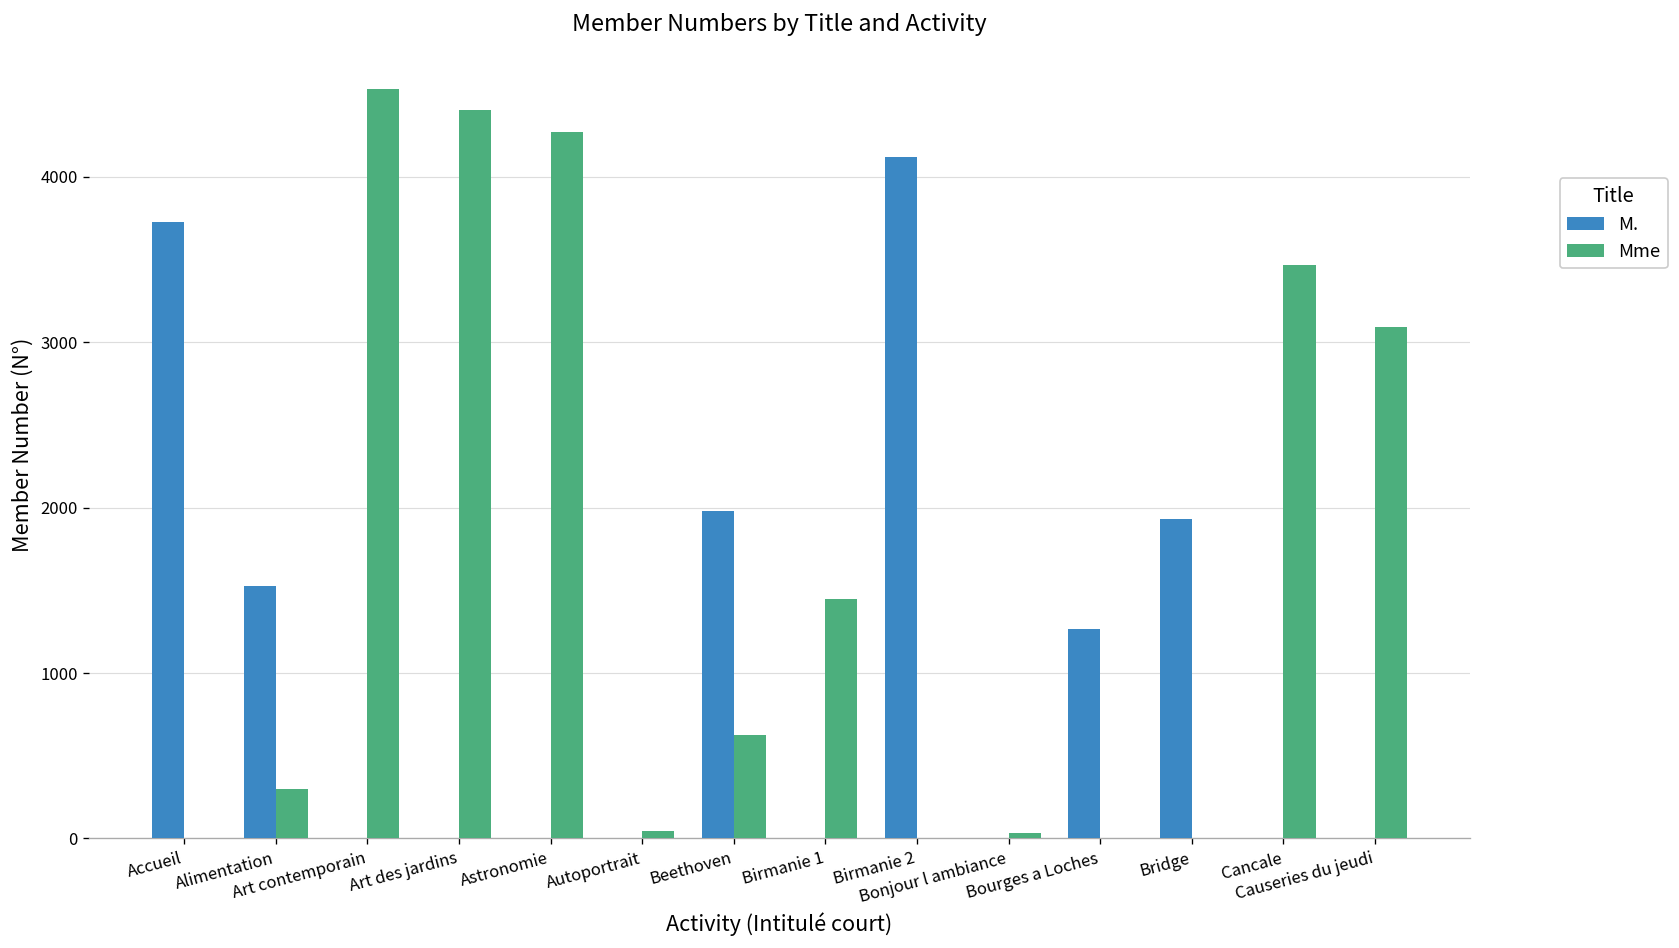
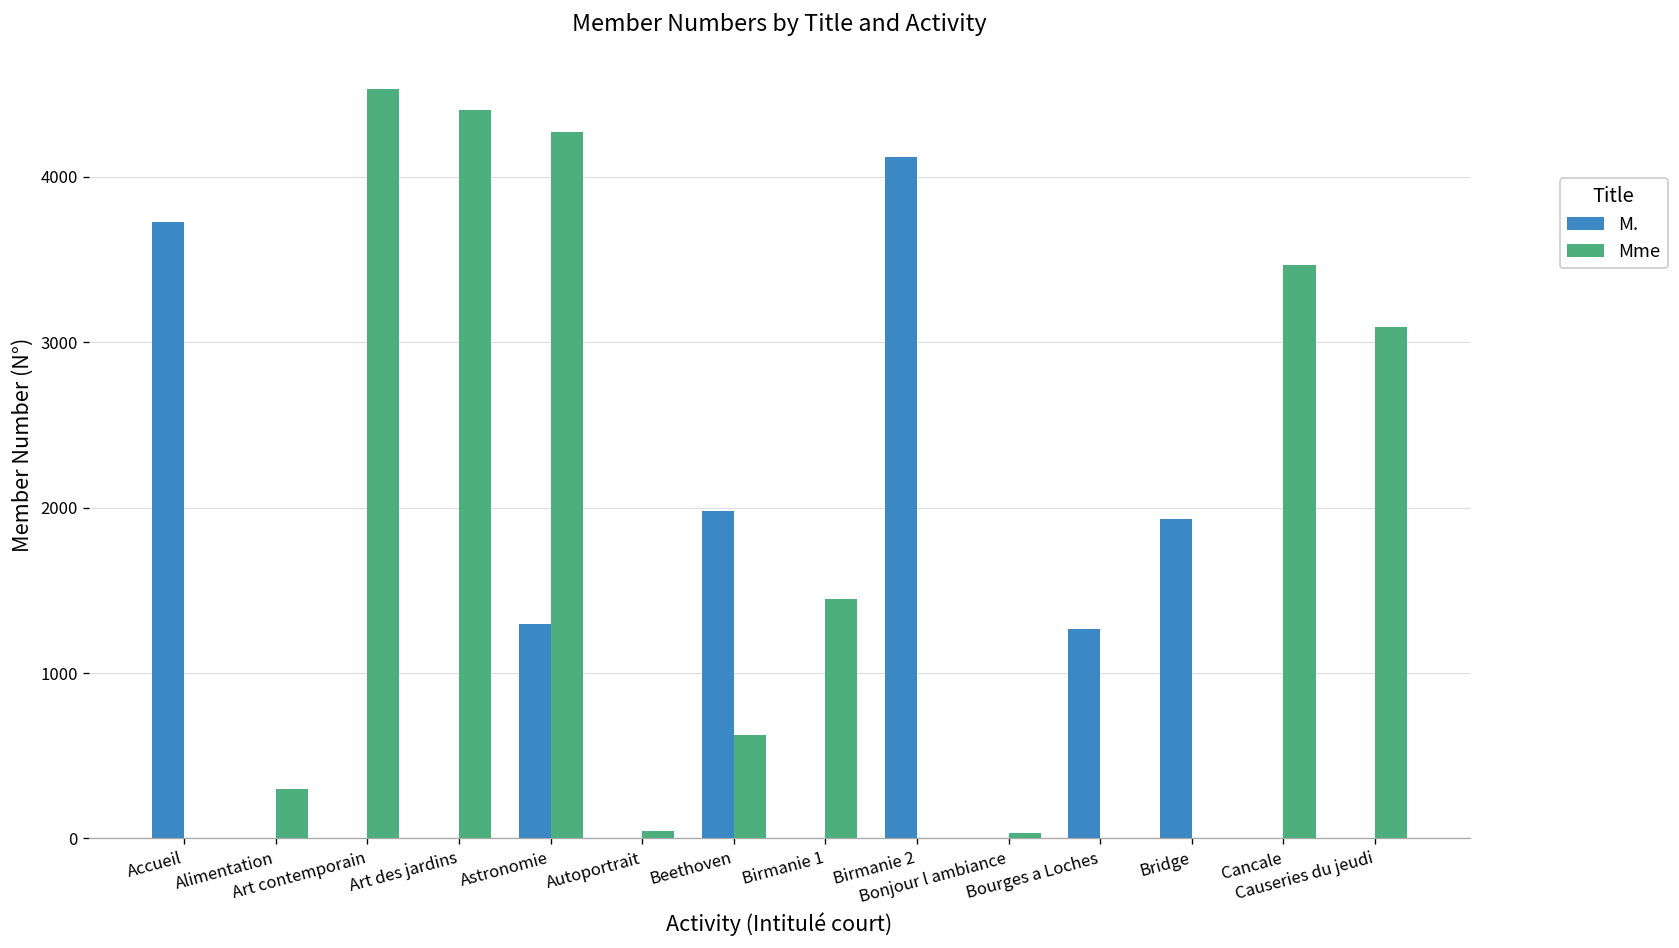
M., Alimentation: 1530 -> 0
M., Astronomie: 0 -> 1300
